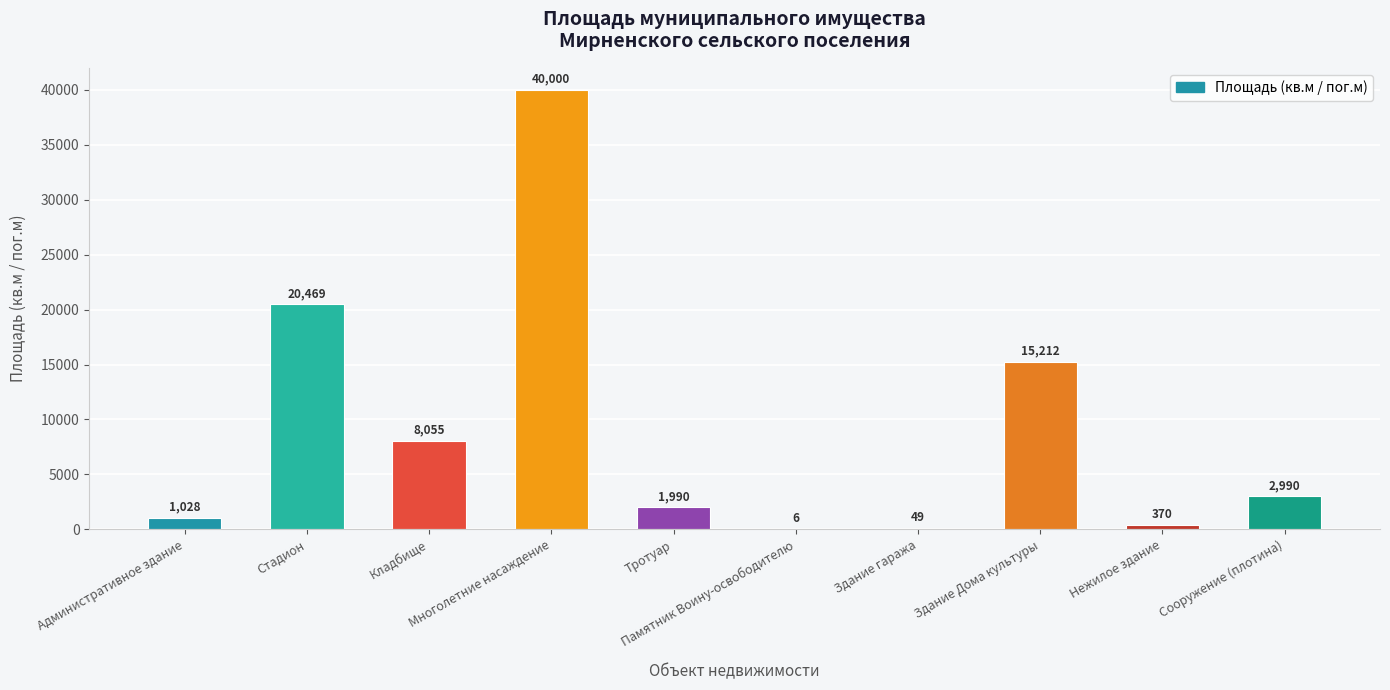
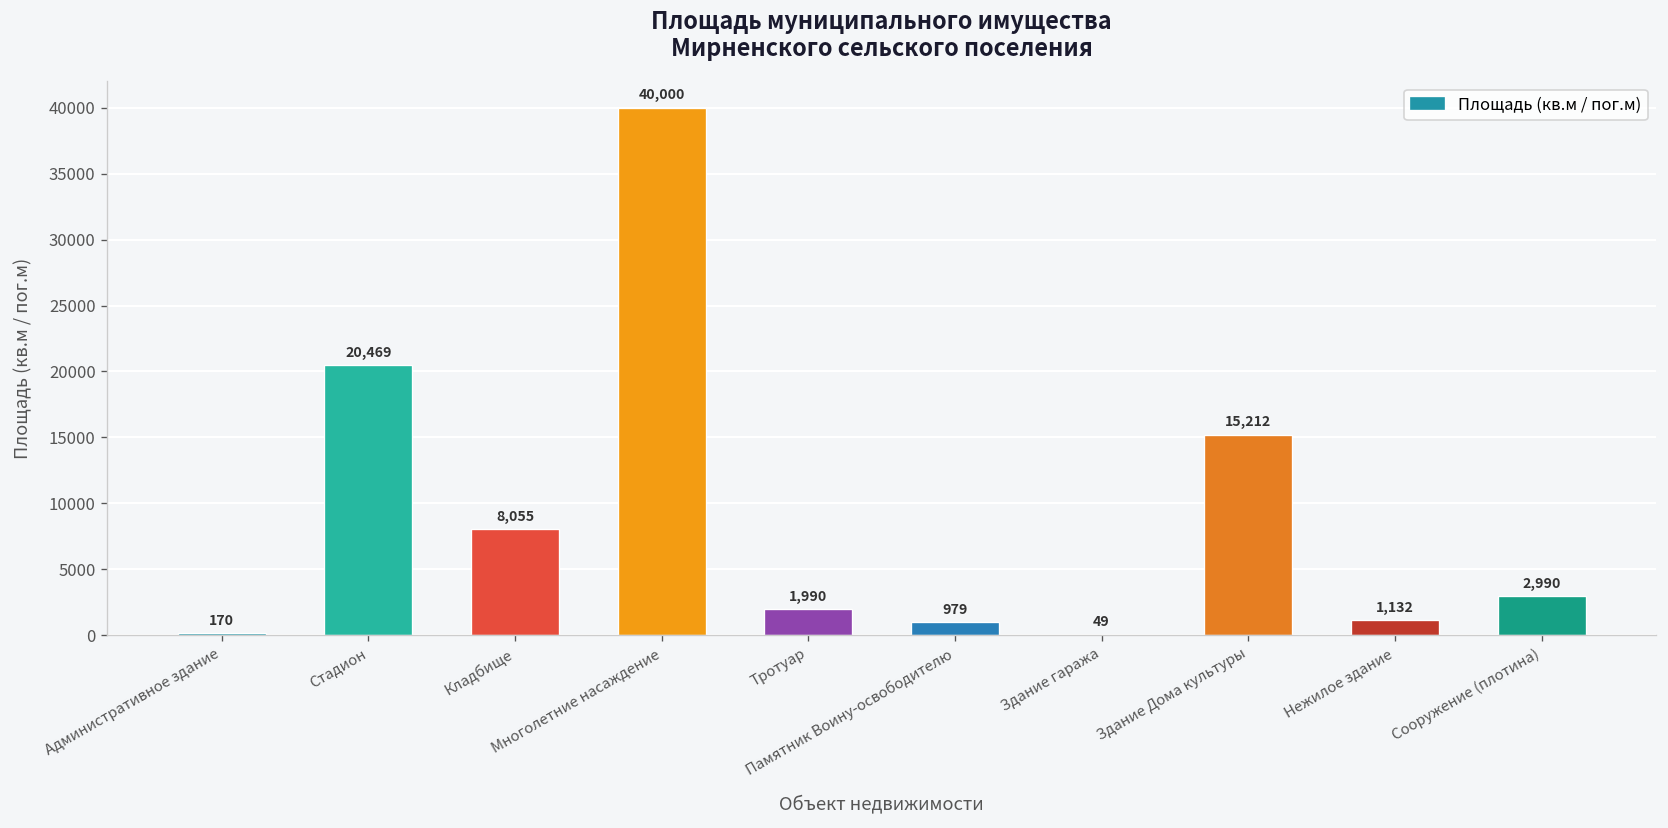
Административное здание: 1,028 -> 170
Памятник Воину-освободителю: 6 -> 979
Нежилое здание: 370 -> 1,132
